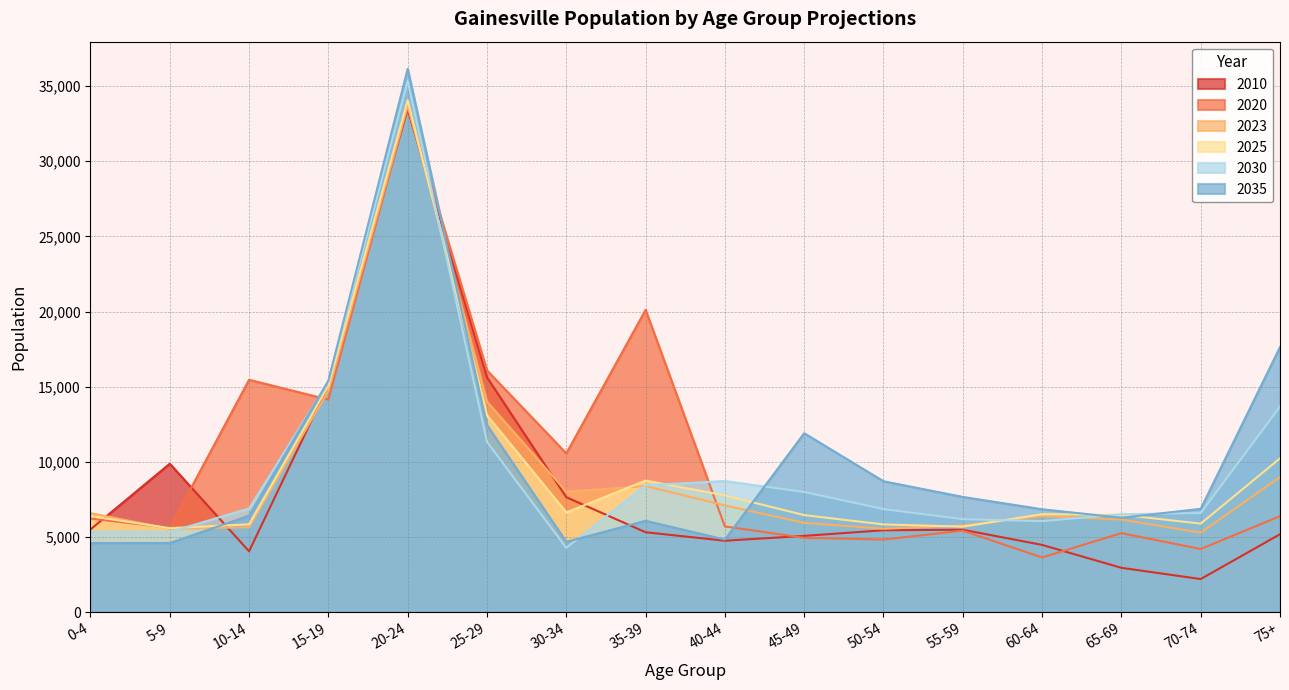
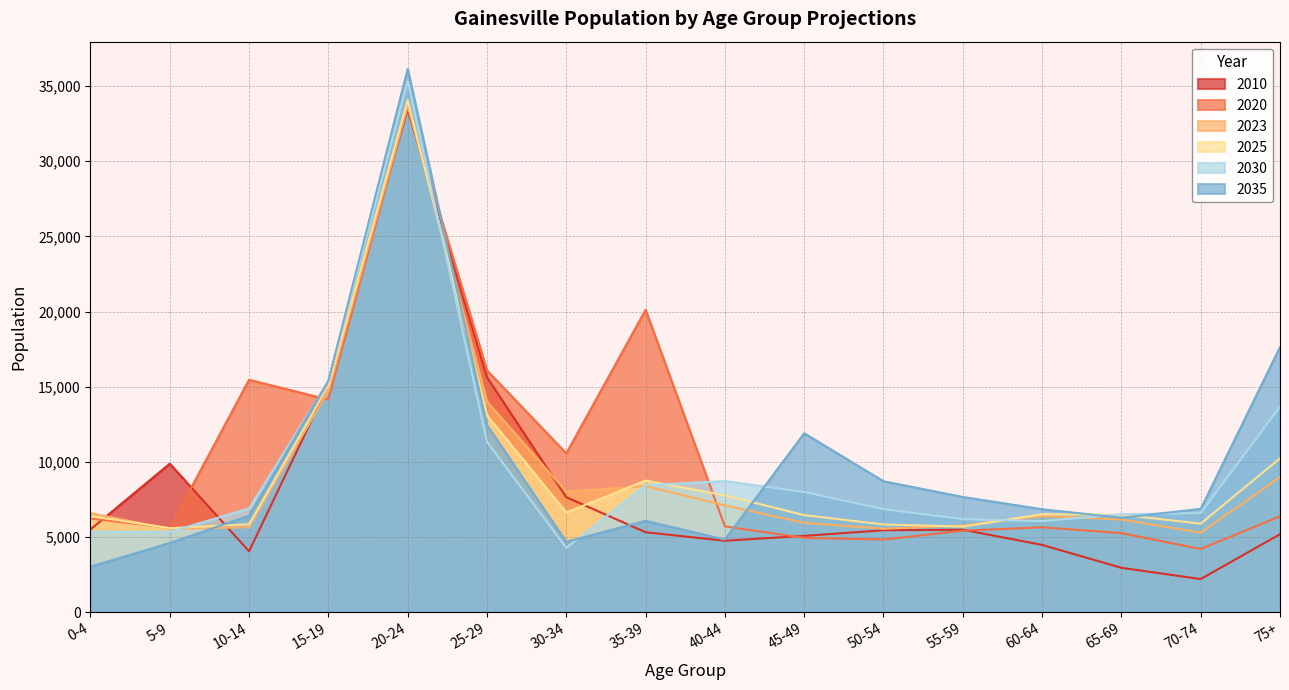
2035, 0-4: 4,600 -> 3,000
2020, 60-64: 3,600 -> 5,600
